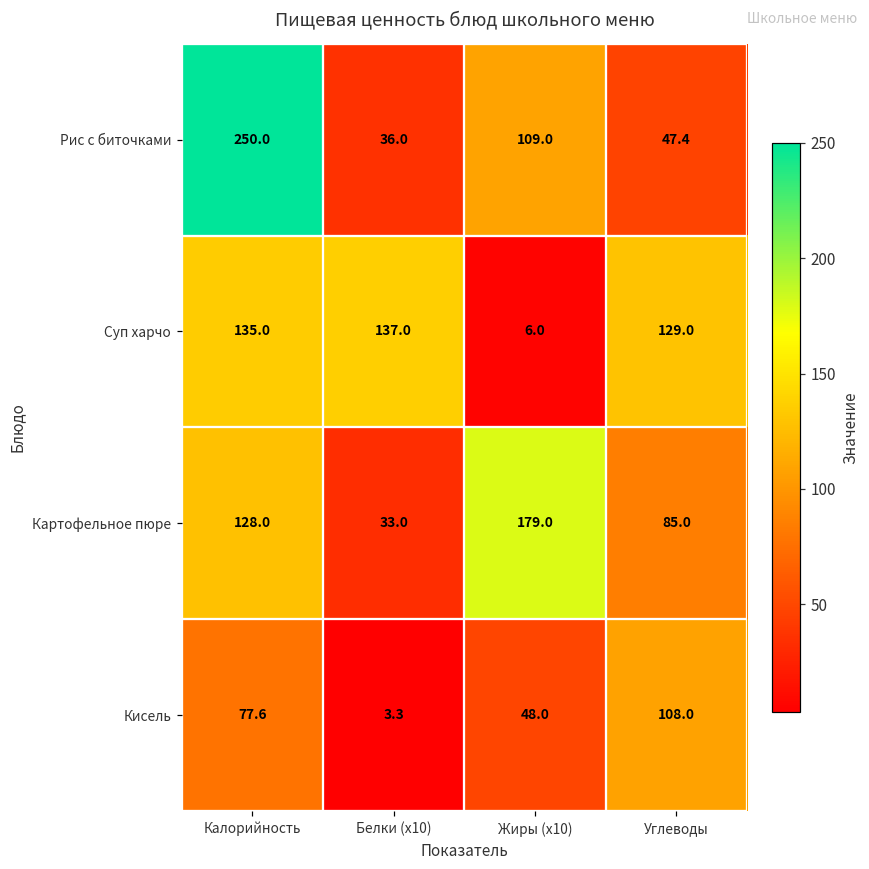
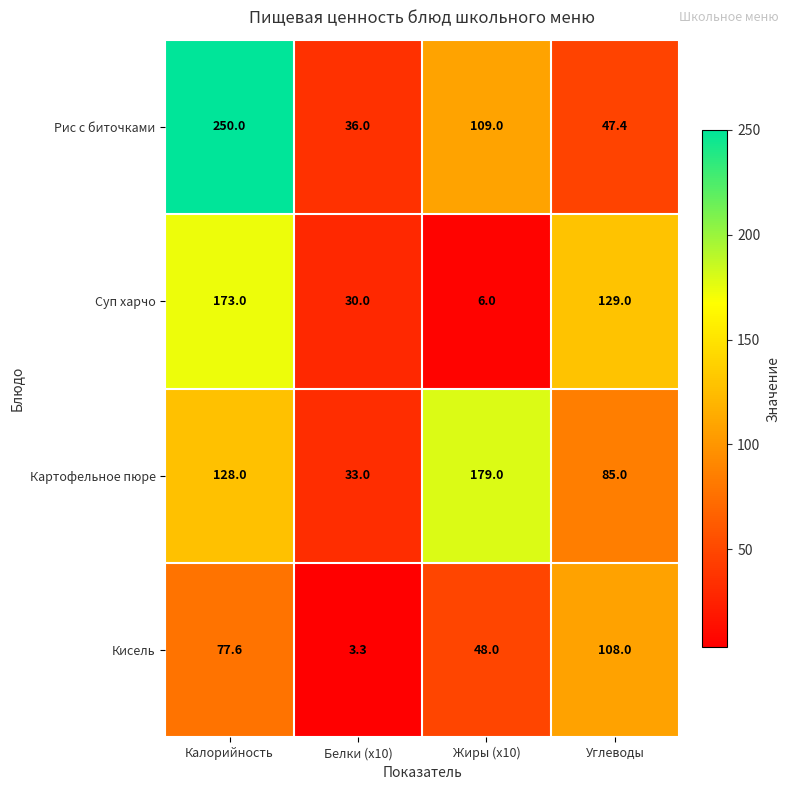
Суп харчо, Калорийность: 135.0 -> 173.0
Суп харчо, Белки (x10): 137.0 -> 30.0
